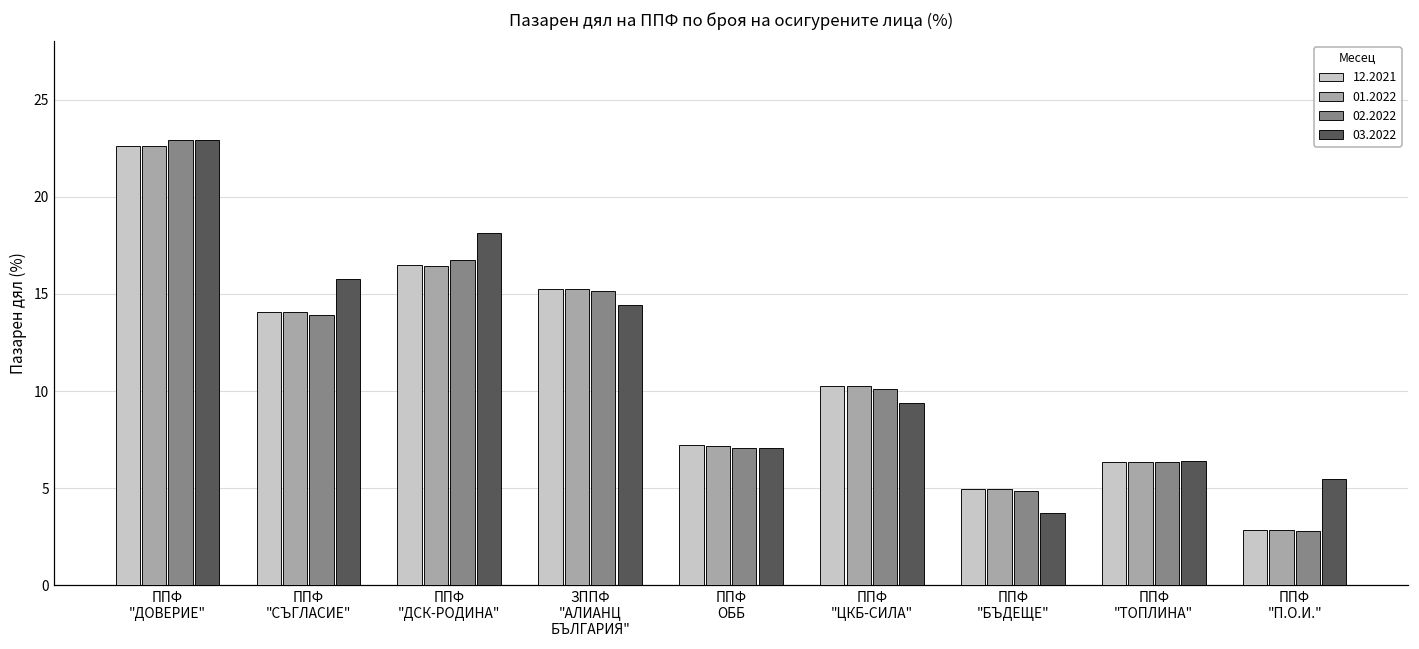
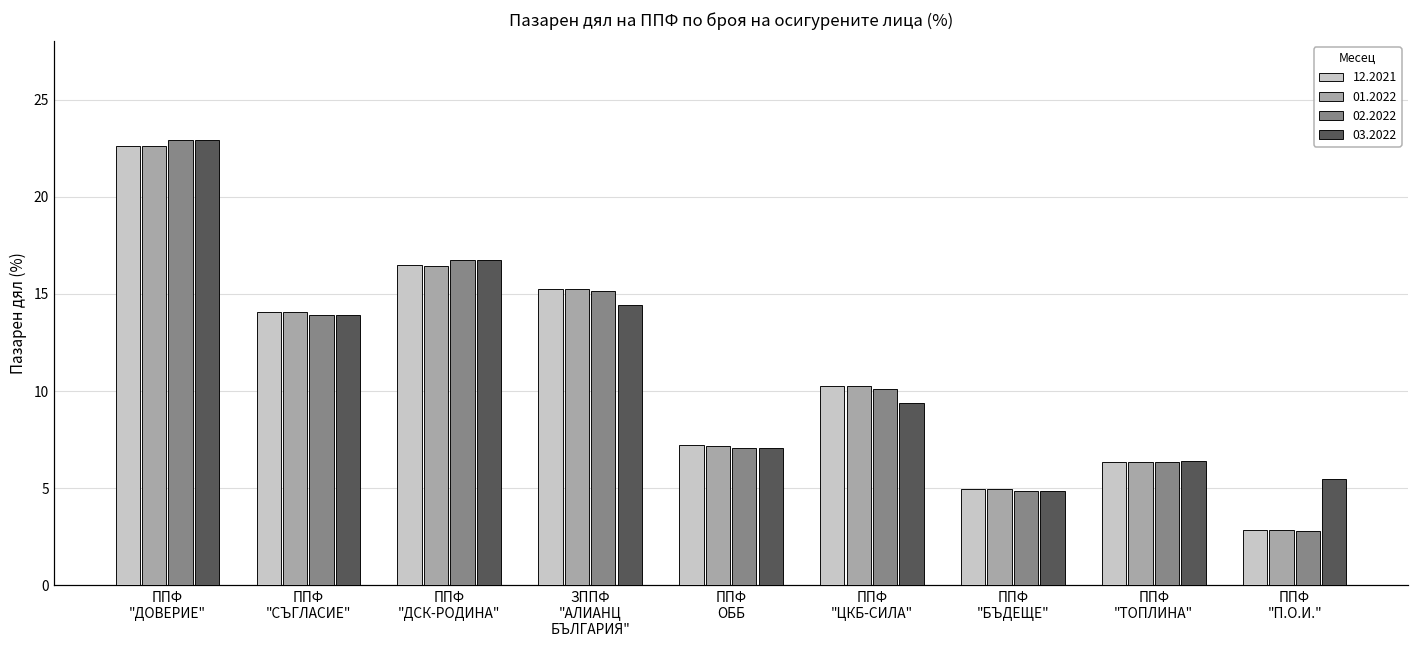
03.2022, ППФ "СЪГЛАСИЕ": 15.8 -> 13.9
03.2022, ППФ "ДСК-РОДИНА": 18.2 -> 16.7
03.2022, ППФ "БЪДЕЩЕ": 3.7 -> 4.9
